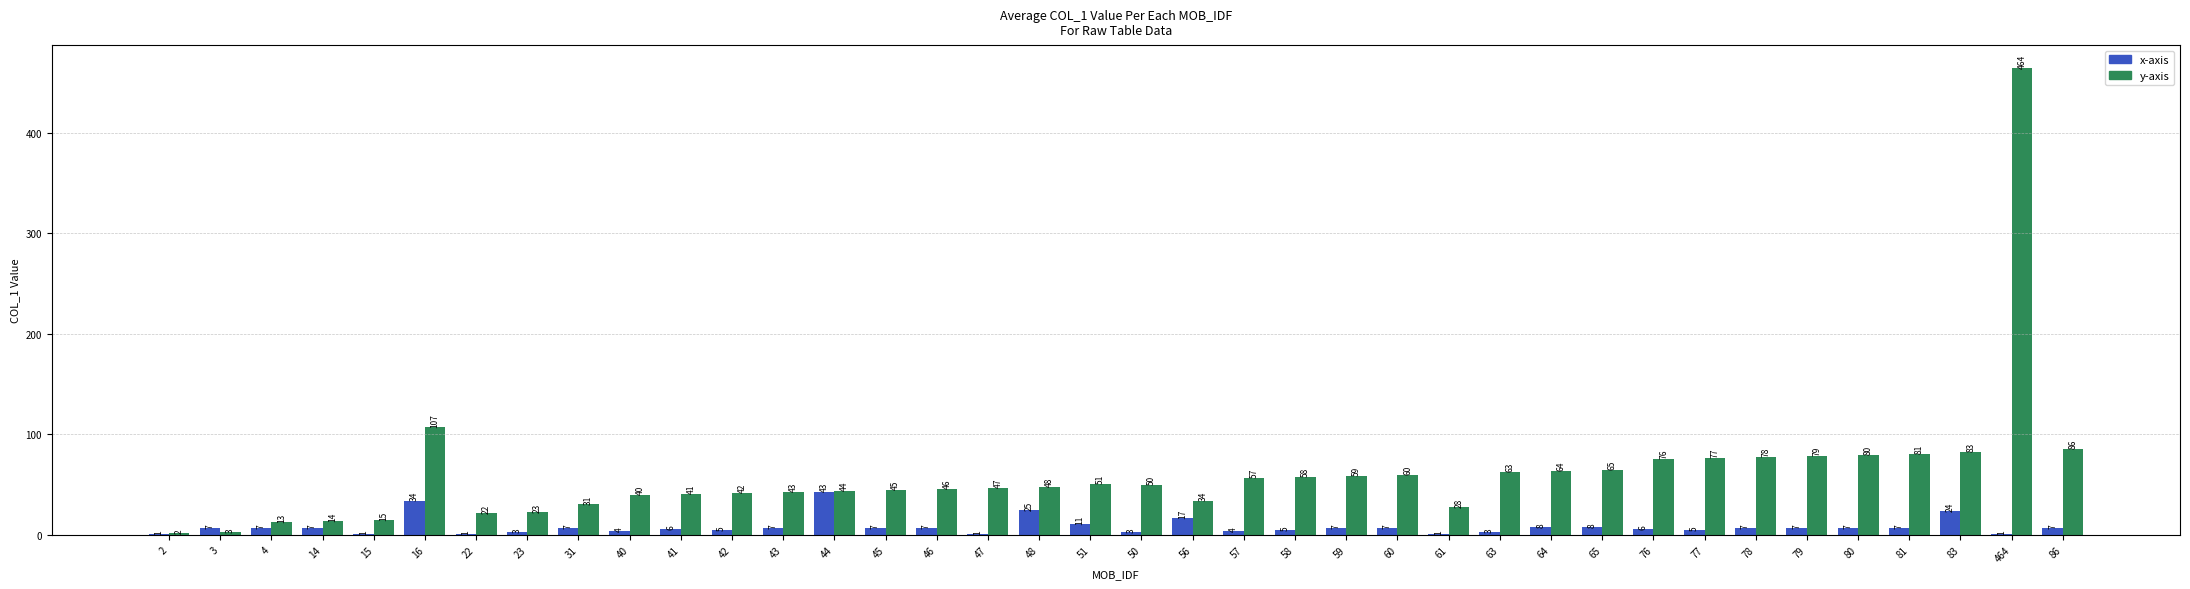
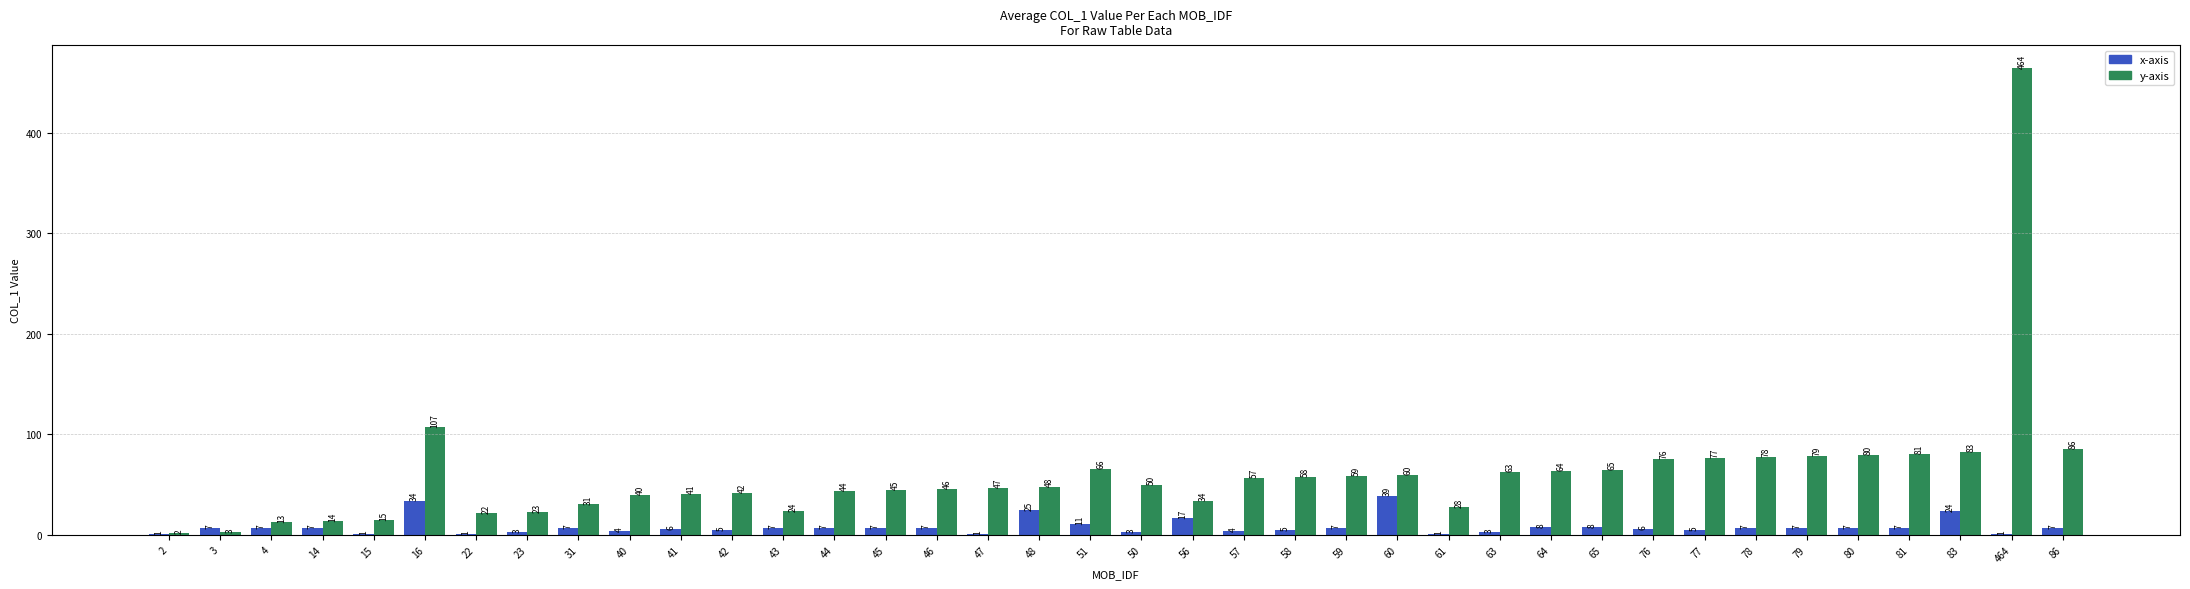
y-axis, 43: 43 -> 24
x-axis, 44: 43 -> 7
y-axis, 51: 51 -> 66
x-axis, 60: 7 -> 39
